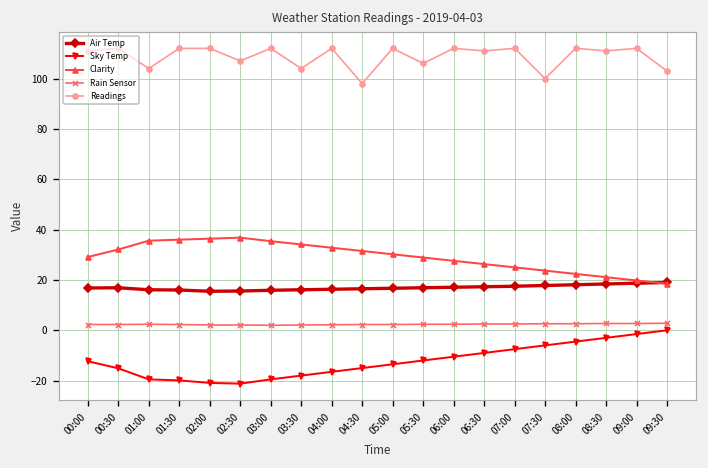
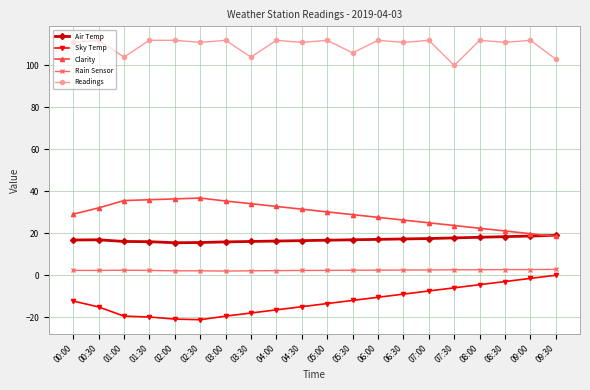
Readings, 02:30: 107 -> 111
Readings, 04:30: 98 -> 111
